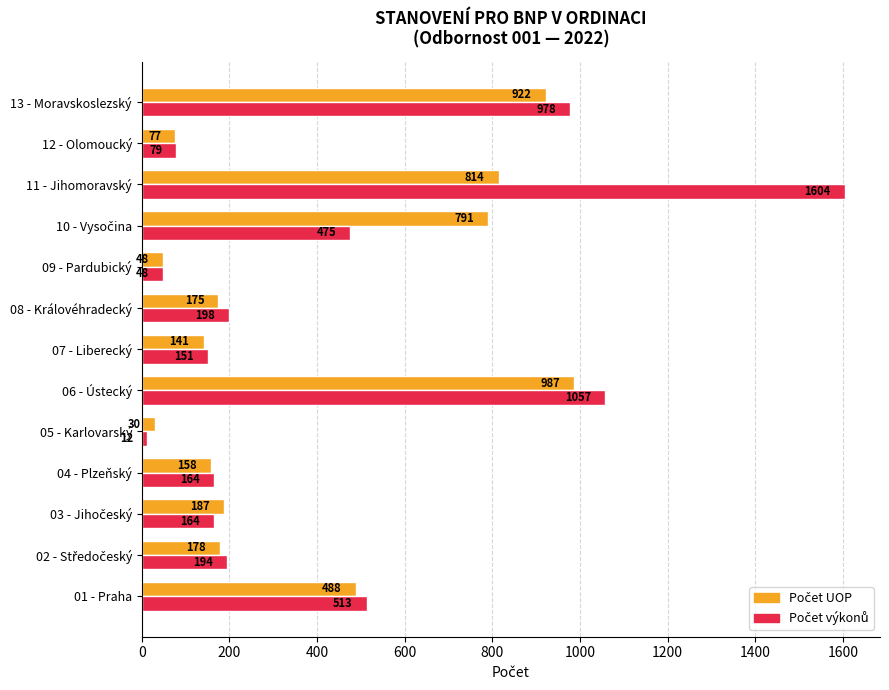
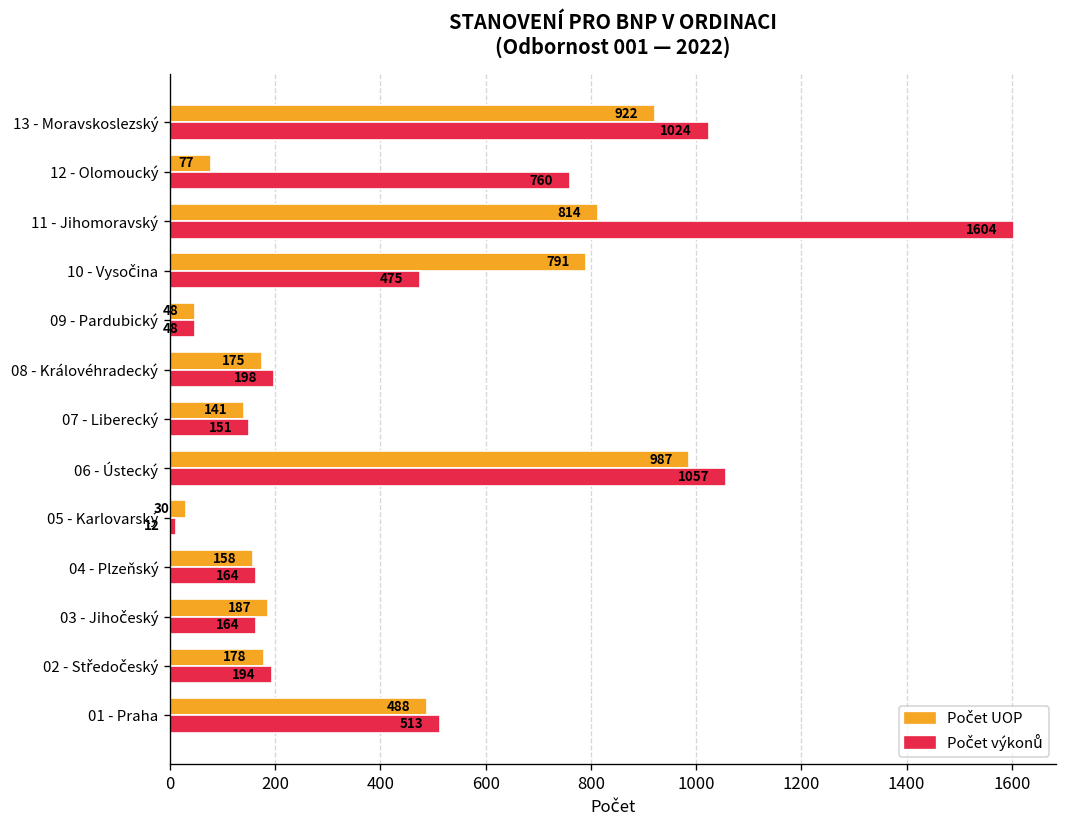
Počet výkonů, 13 - Moravskoslezský: 978 -> 1024
Počet výkonů, 12 - Olomoucký: 79 -> 760
